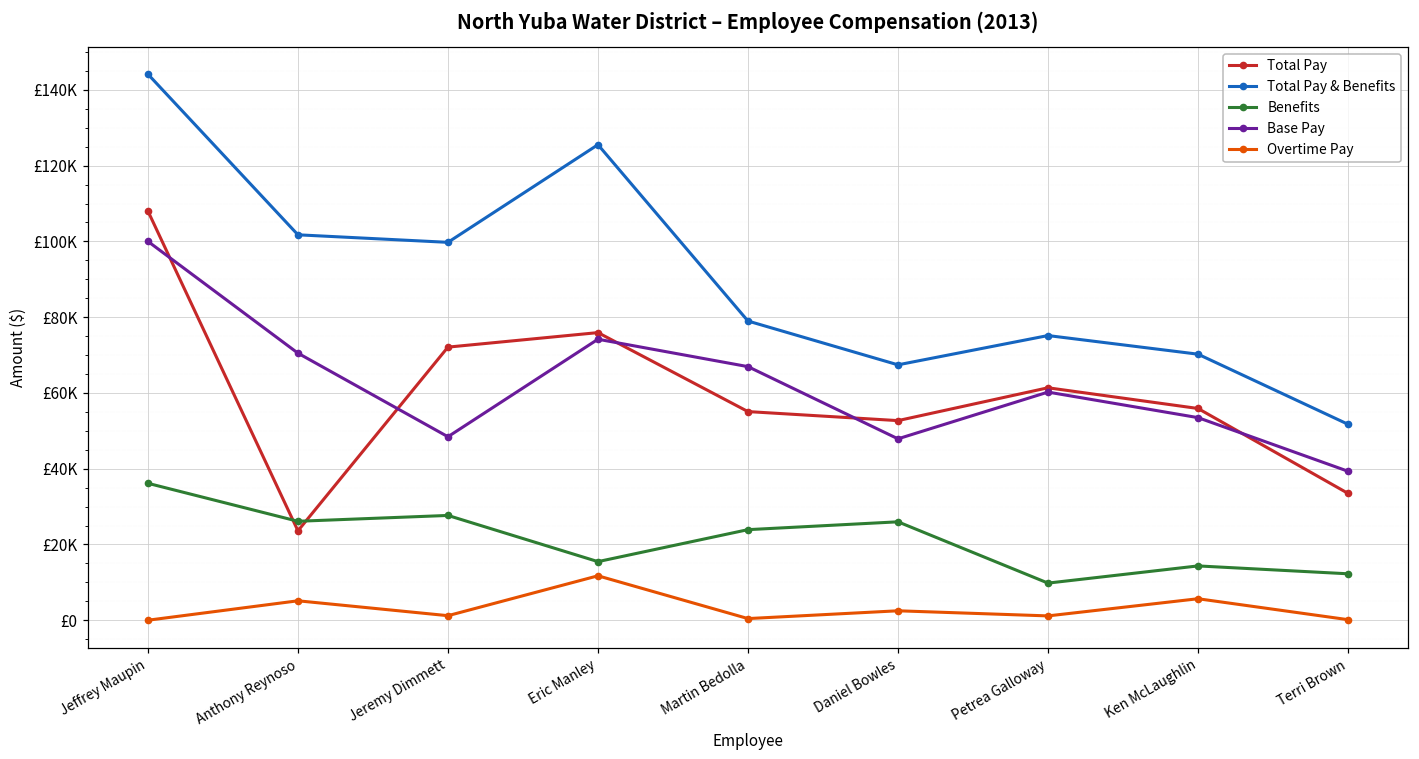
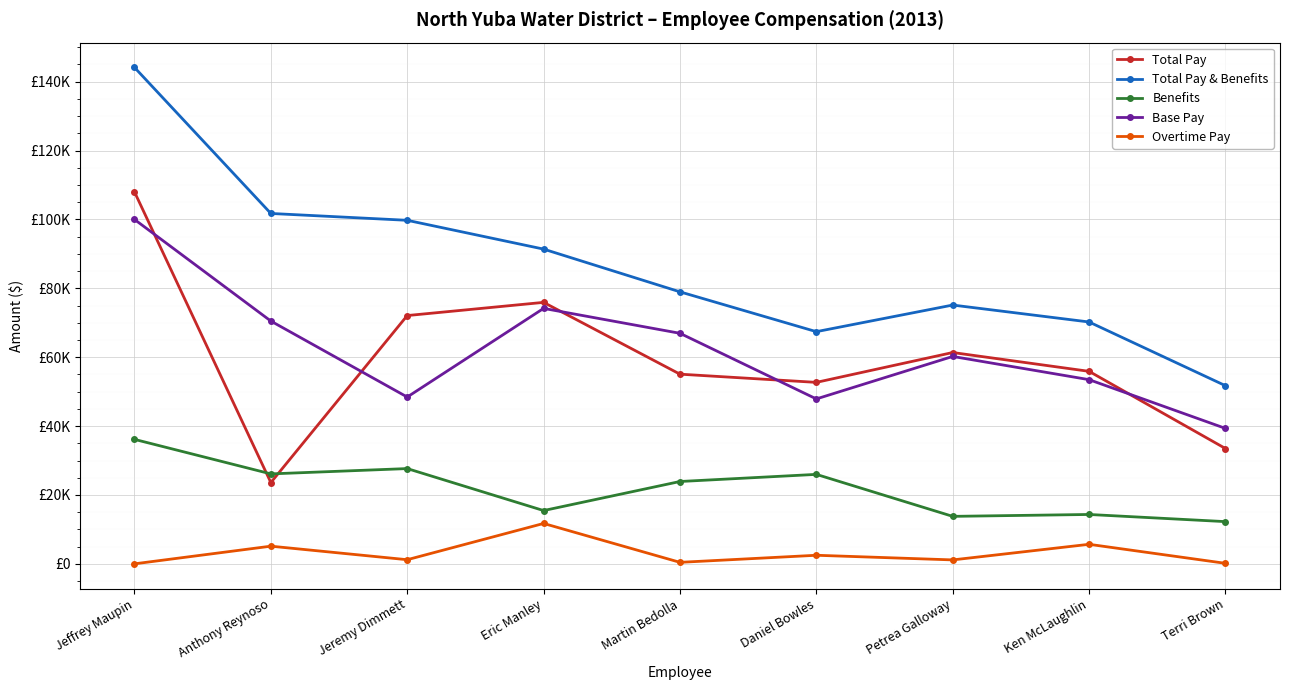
Total Pay & Benefits, Eric Manley: £126000 -> £91000
Benefits, Petrea Galloway: £10000 -> £14000
